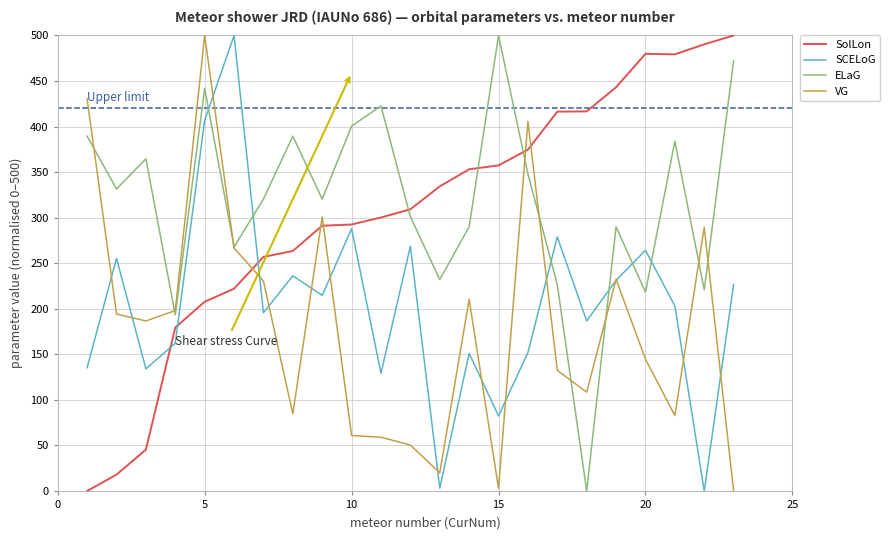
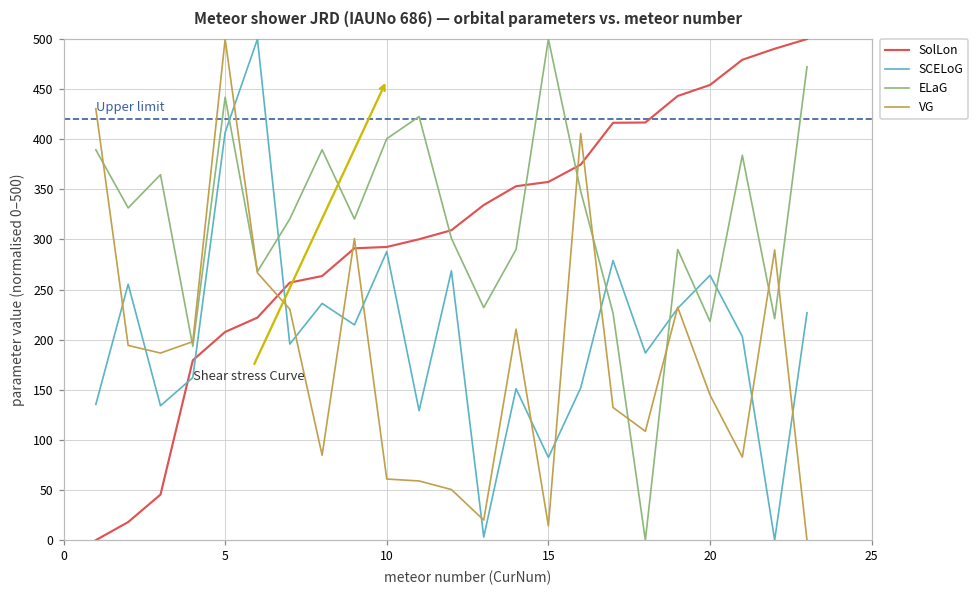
VG, 15: 0 -> 10
SolLon, 20: 480 -> 450
